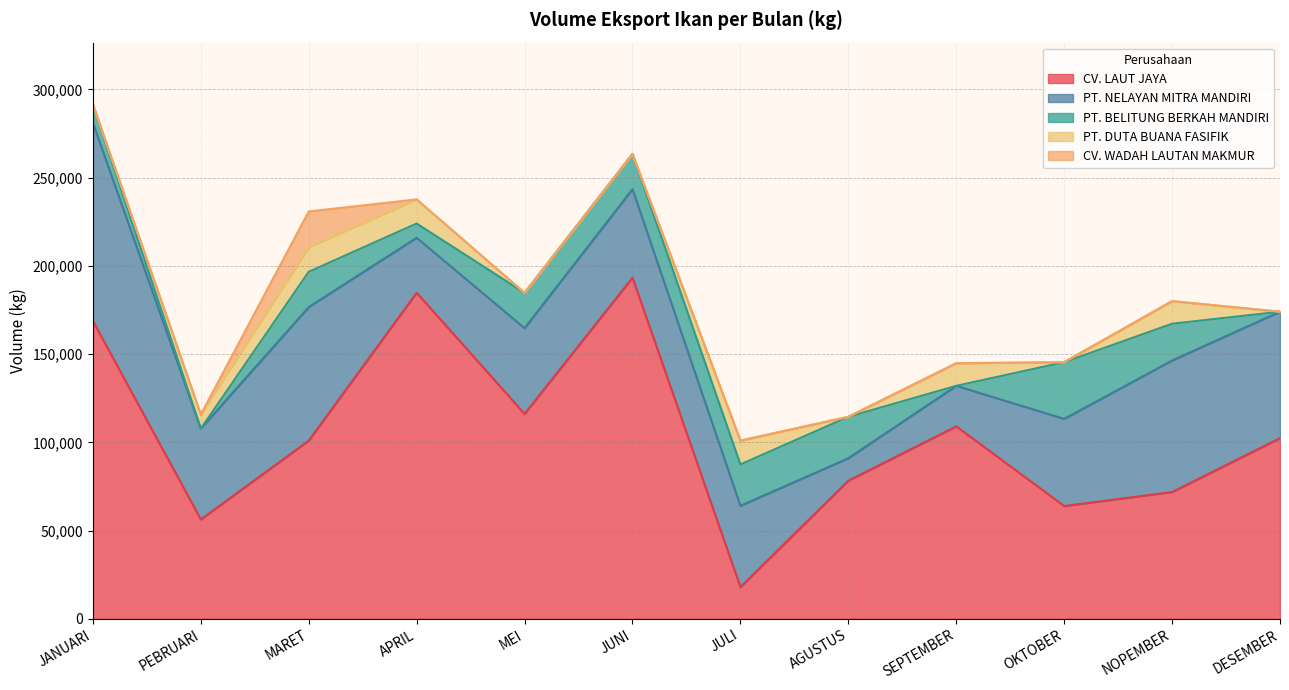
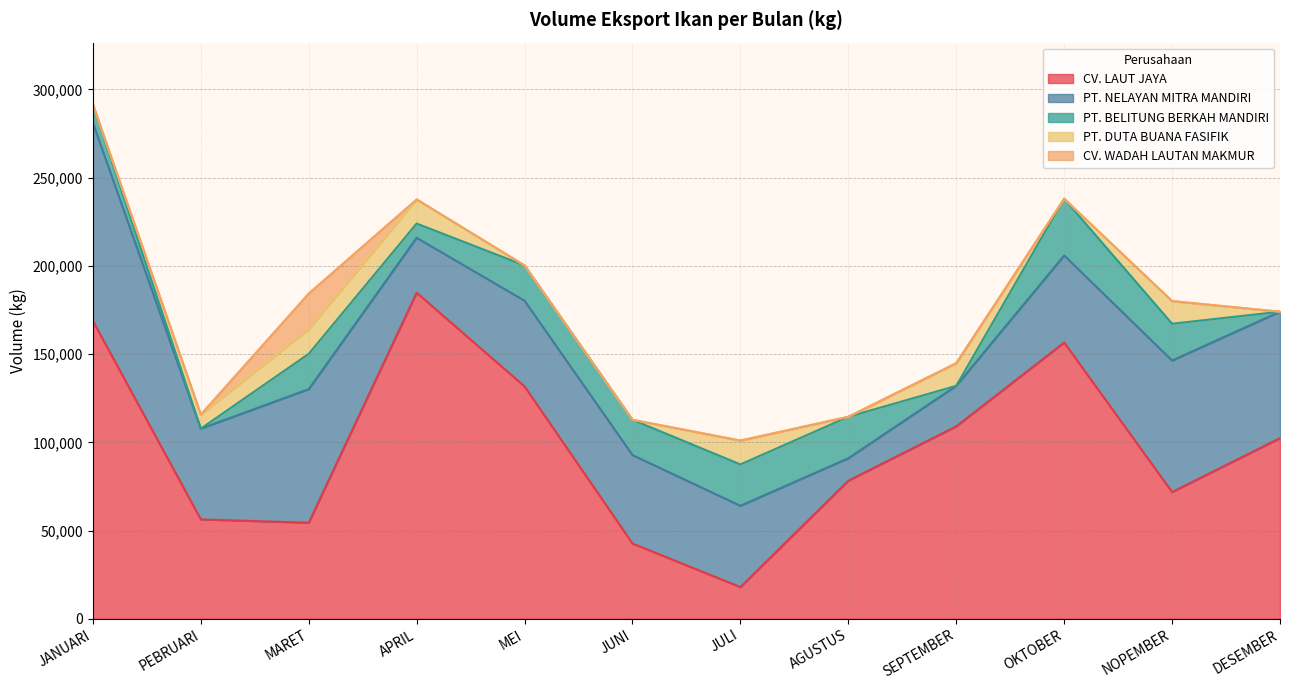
CV. LAUT JAYA, MARET: 101,000 -> 54,000
CV. LAUT JAYA, MEI: 116,000 -> 132,000
CV. LAUT JAYA, JUNI: 193,000 -> 43,000
CV. LAUT JAYA, OKTOBER: 64,000 -> 157,000
